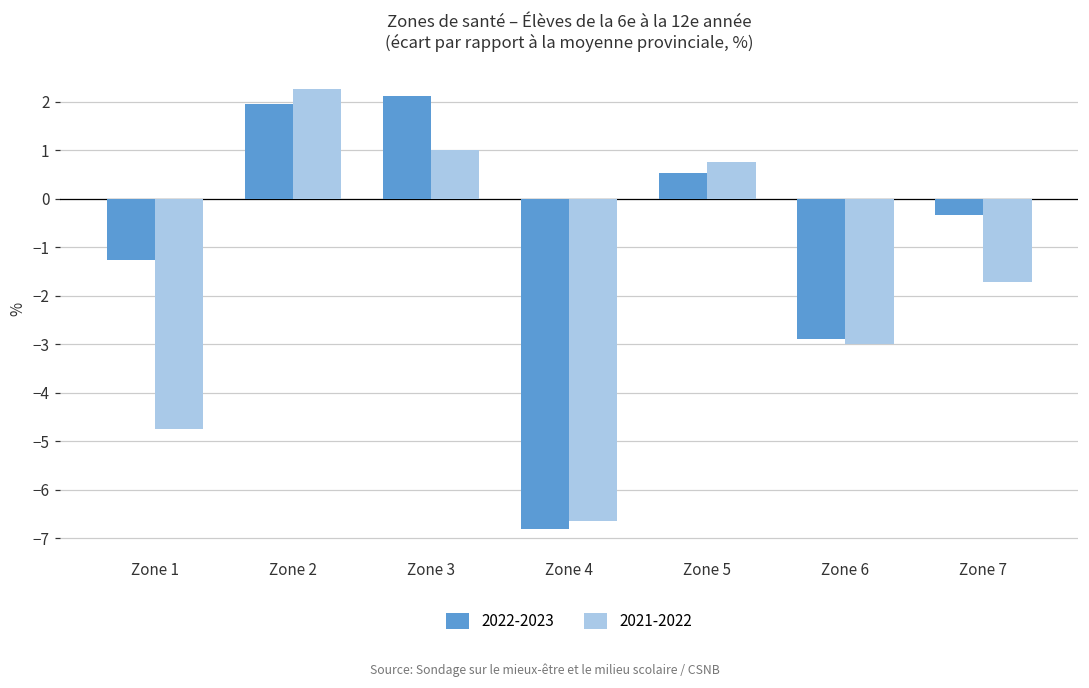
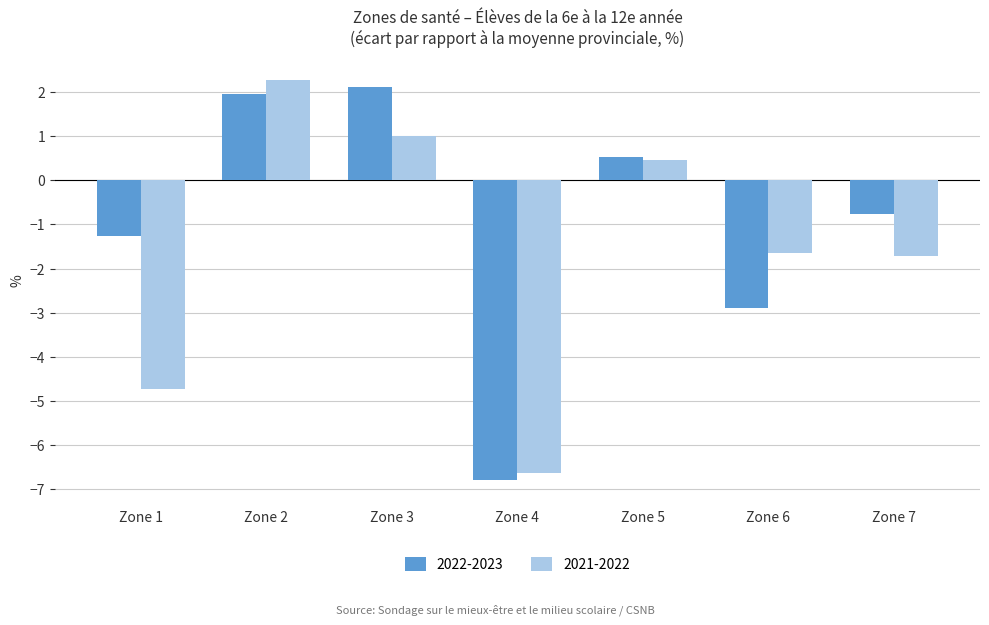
2021-2022, Zone 5: 0.8 -> 0.5
2021-2022, Zone 6: -3.0 -> -1.6
2022-2023, Zone 7: -0.3 -> -0.8
